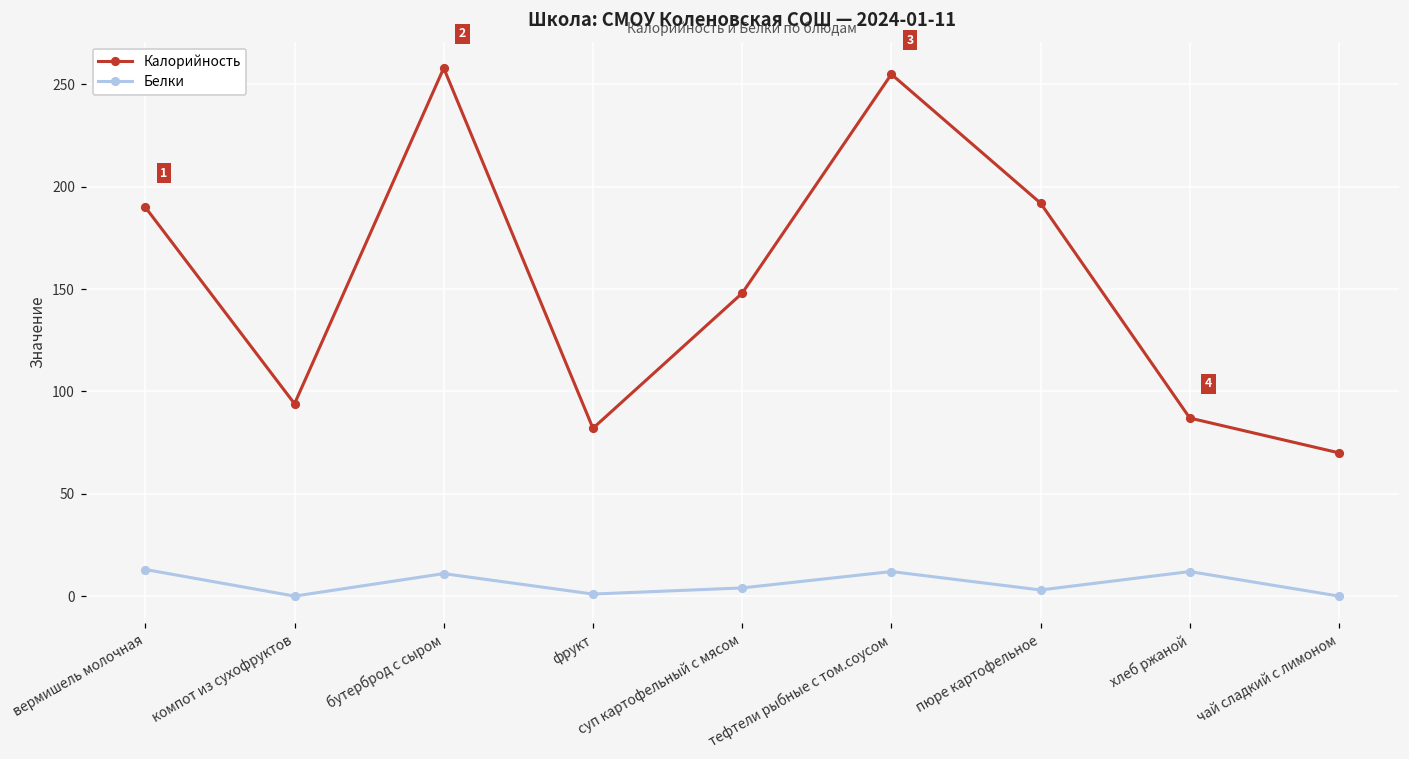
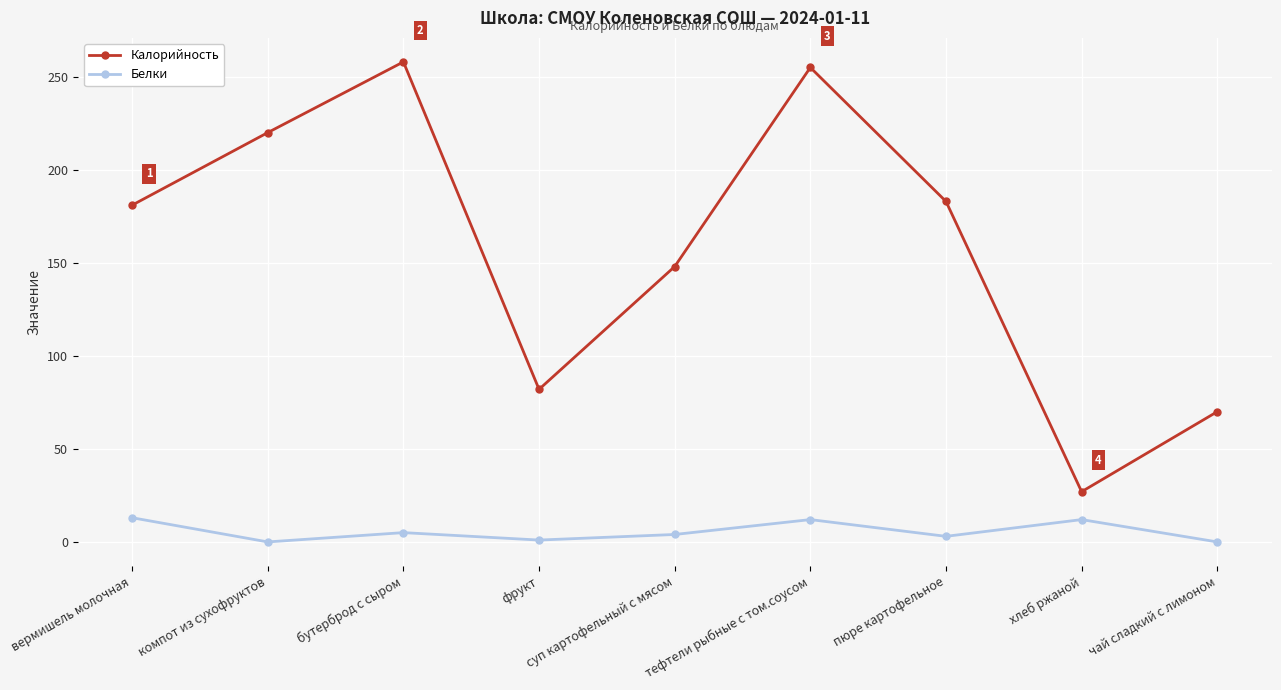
Калорийность, вермишель молочная: 190 -> 181
Калорийность, компот из сухофруктов: 94 -> 220
Белки, бутерброд с сыром: 11 -> 5
Калорийность, пюре картофельное: 192 -> 183
Калорийность, хлеб ржаной: 87 -> 27
